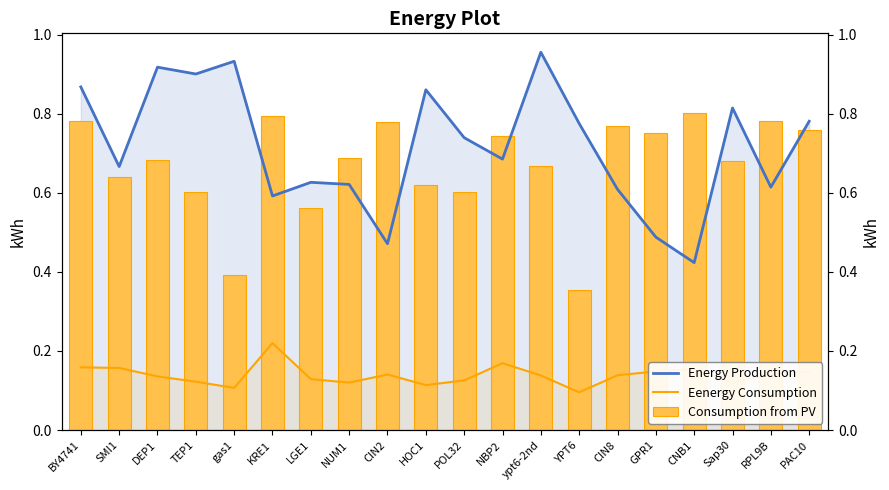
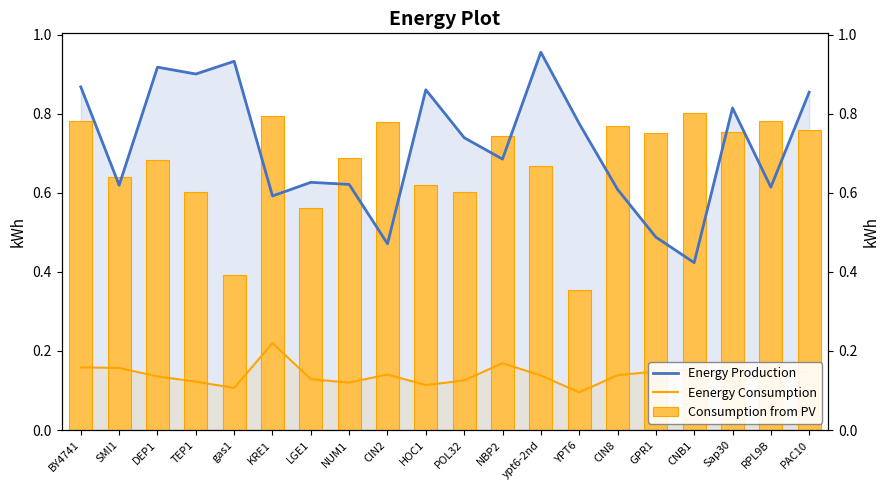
Energy Production, SMI1: 0.67 -> 0.62
Consumption from PV, Sap30: 0.68 -> 0.75
Energy Production, PAC10: 0.78 -> 0.85
